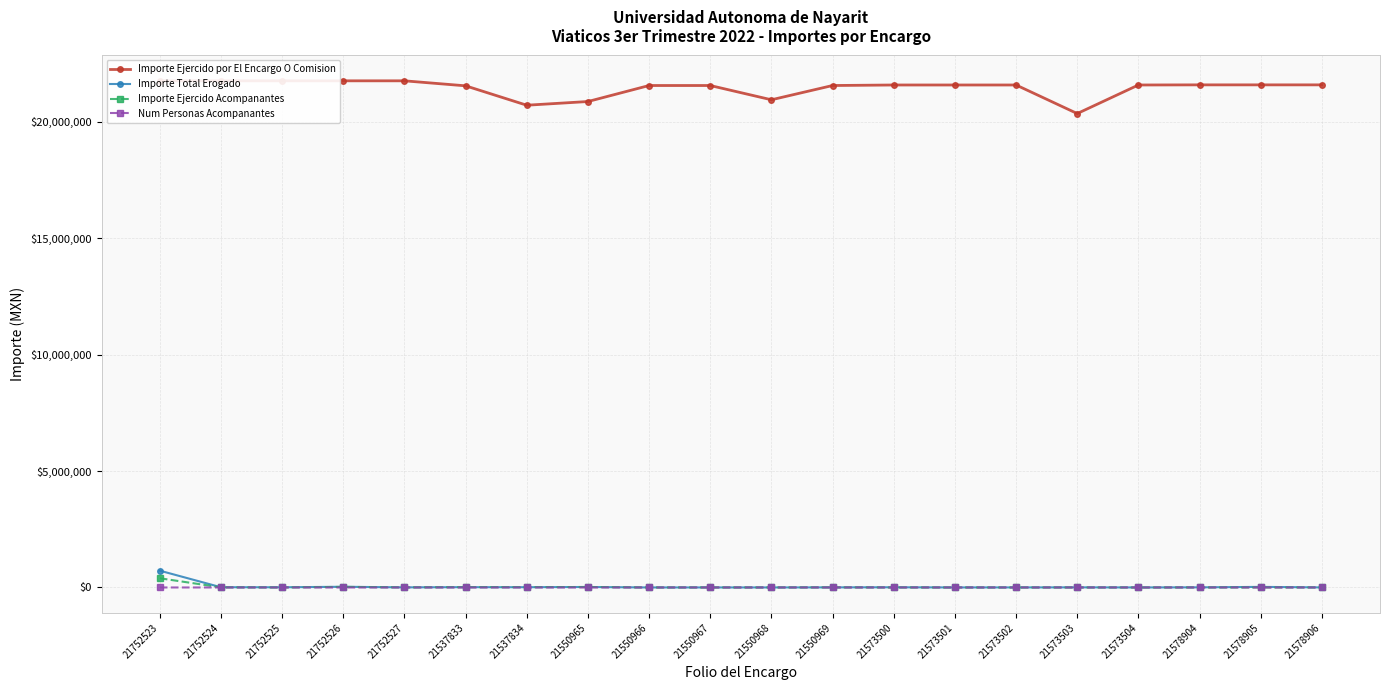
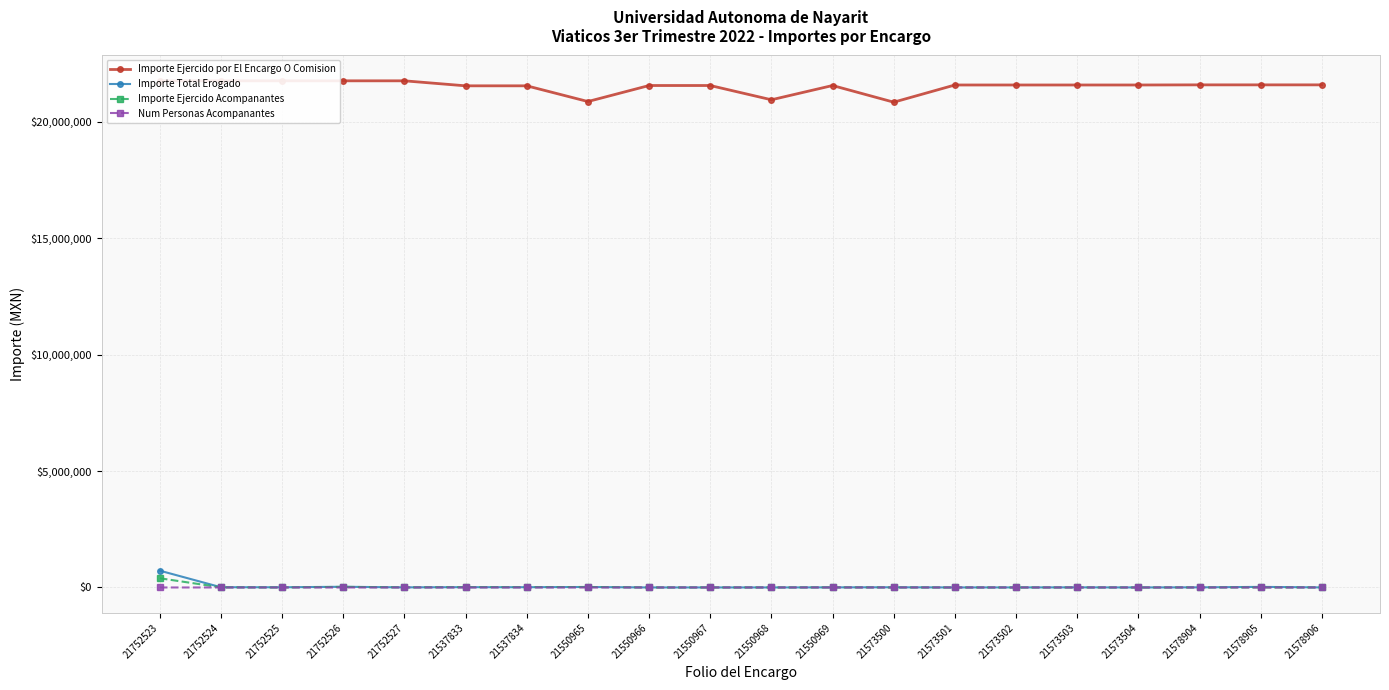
Importe Ejercido por El Encargo O Comision, 21537834: $20,700,000 -> $21,500,000
Importe Ejercido por El Encargo O Comision, 21573500: $21,600,000 -> $20,800,000
Importe Ejercido por El Encargo O Comision, 21573503: $20,300,000 -> $21,600,000
